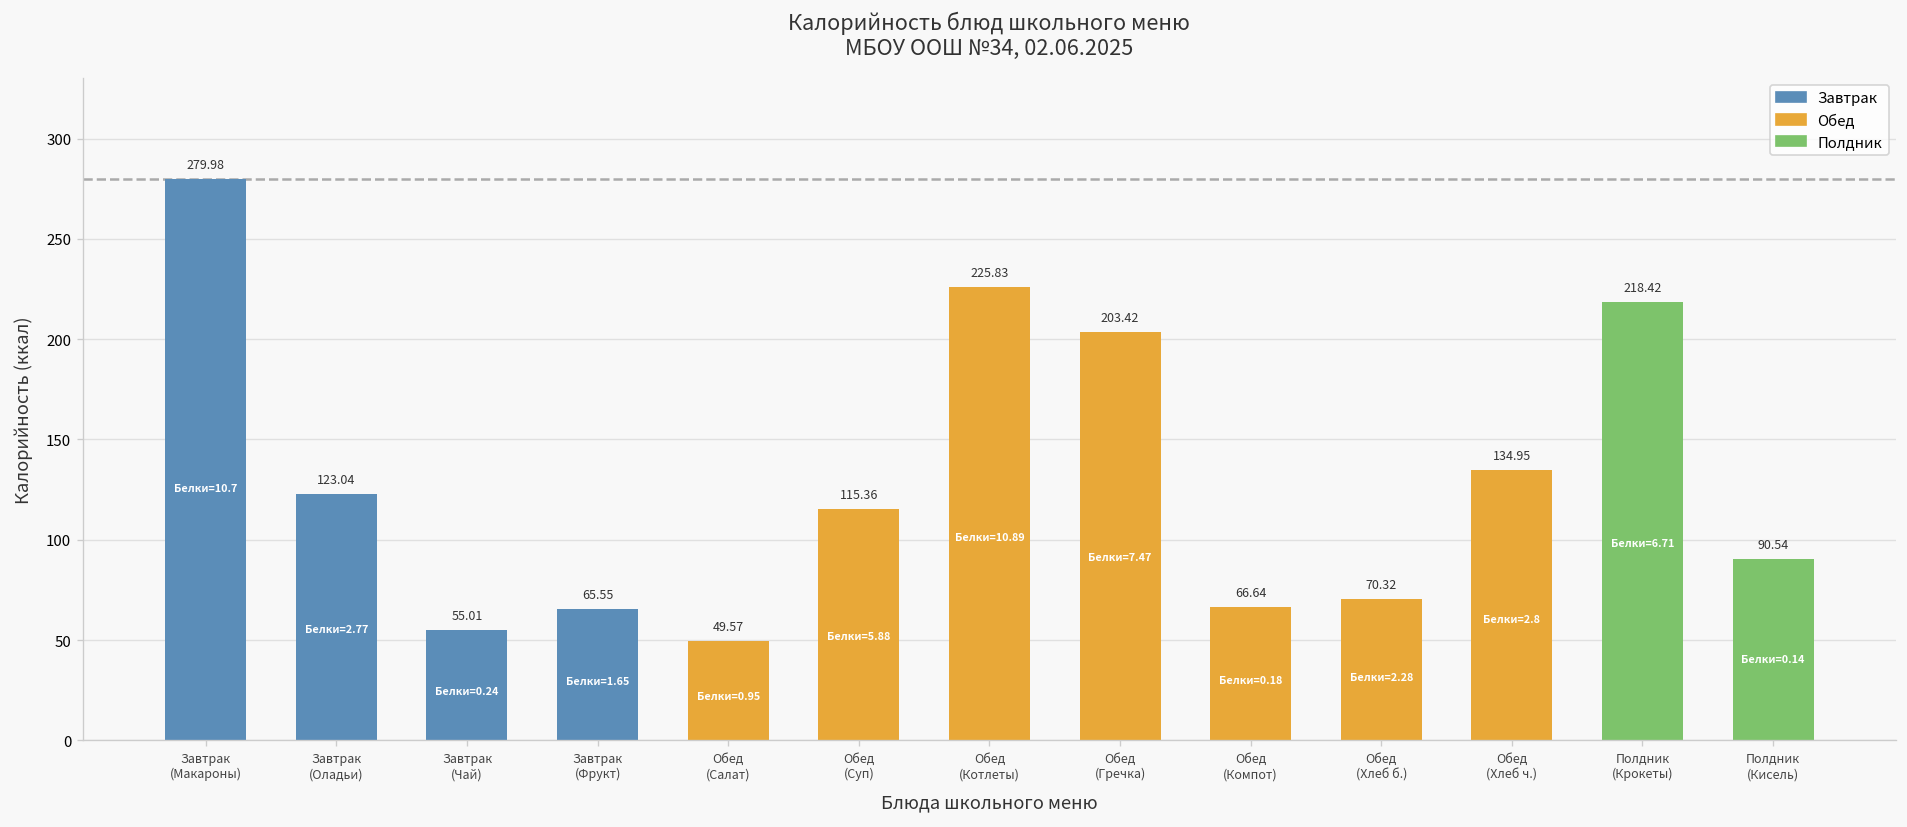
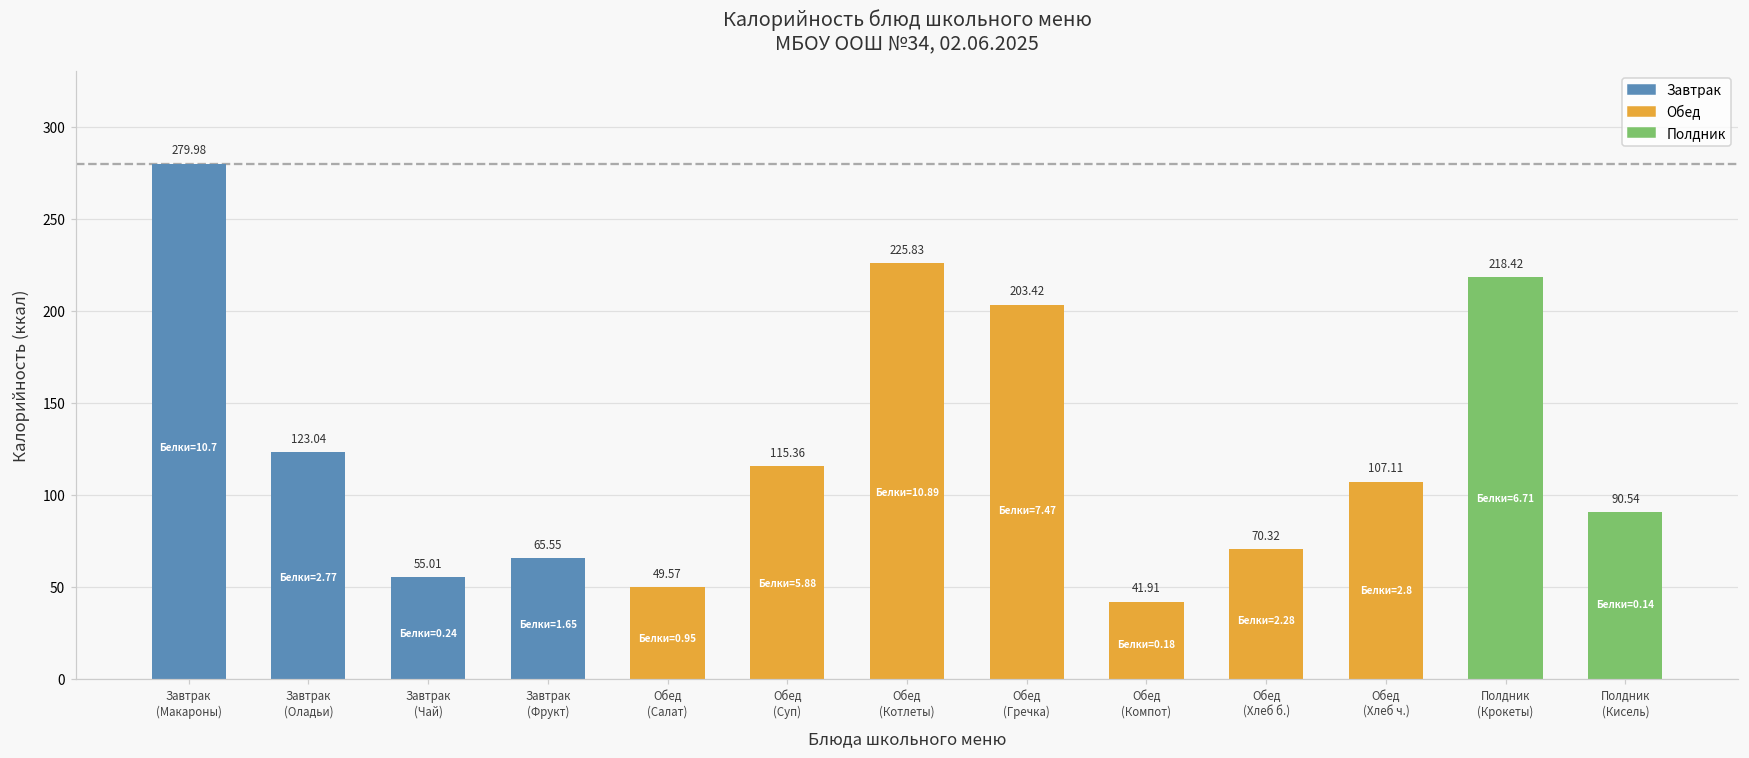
Обед (Компот): 66.64 -> 41.91
Обед (Хлеб ч.): 134.95 -> 107.11
